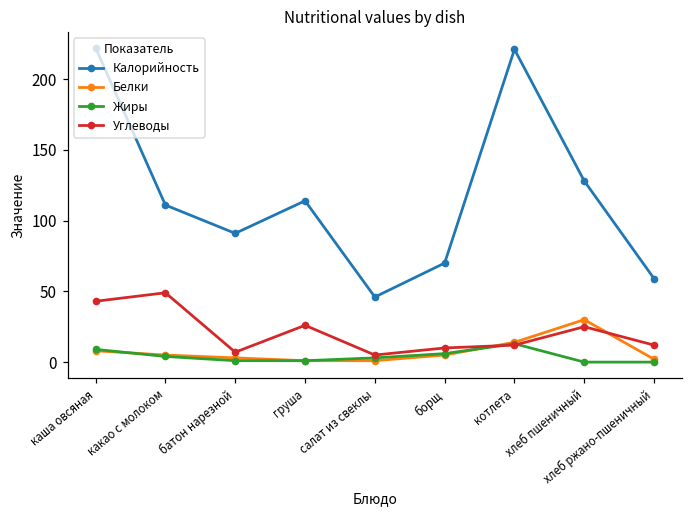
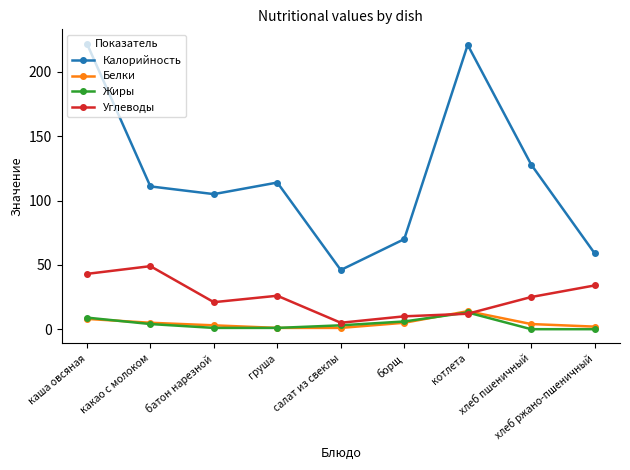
Калорийность, батон нарезной: 91 -> 105
Углеводы, батон нарезной: 7 -> 21
Белки, хлеб пшеничный: 30 -> 4
Углеводы, хлеб ржано-пшеничный: 12 -> 34
